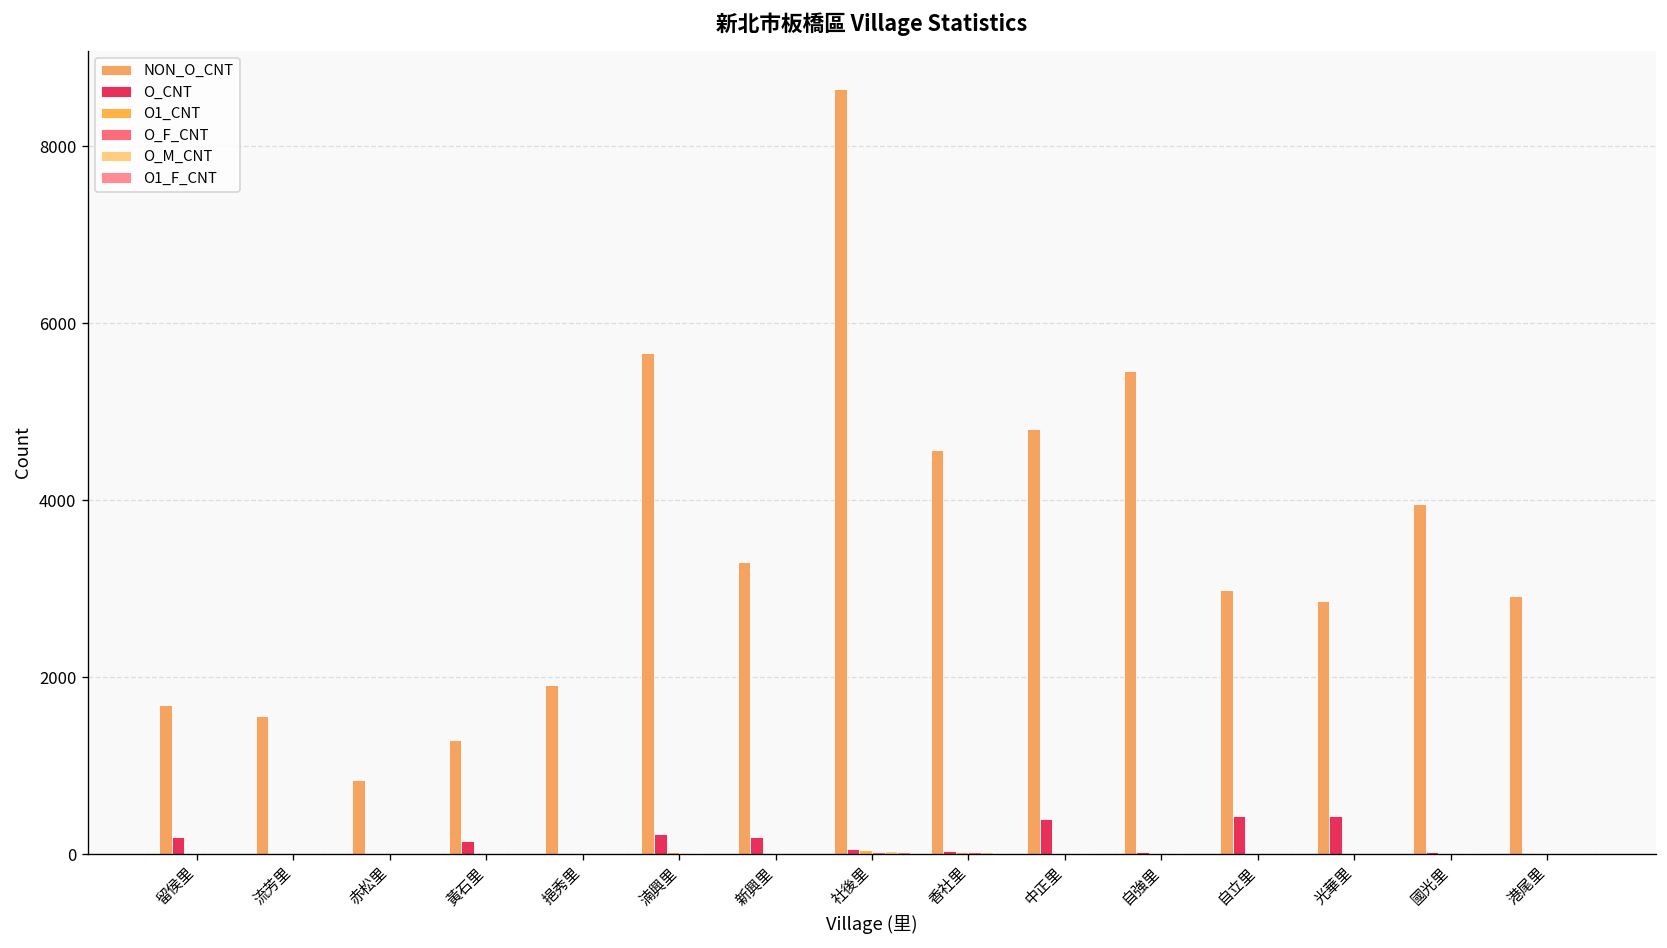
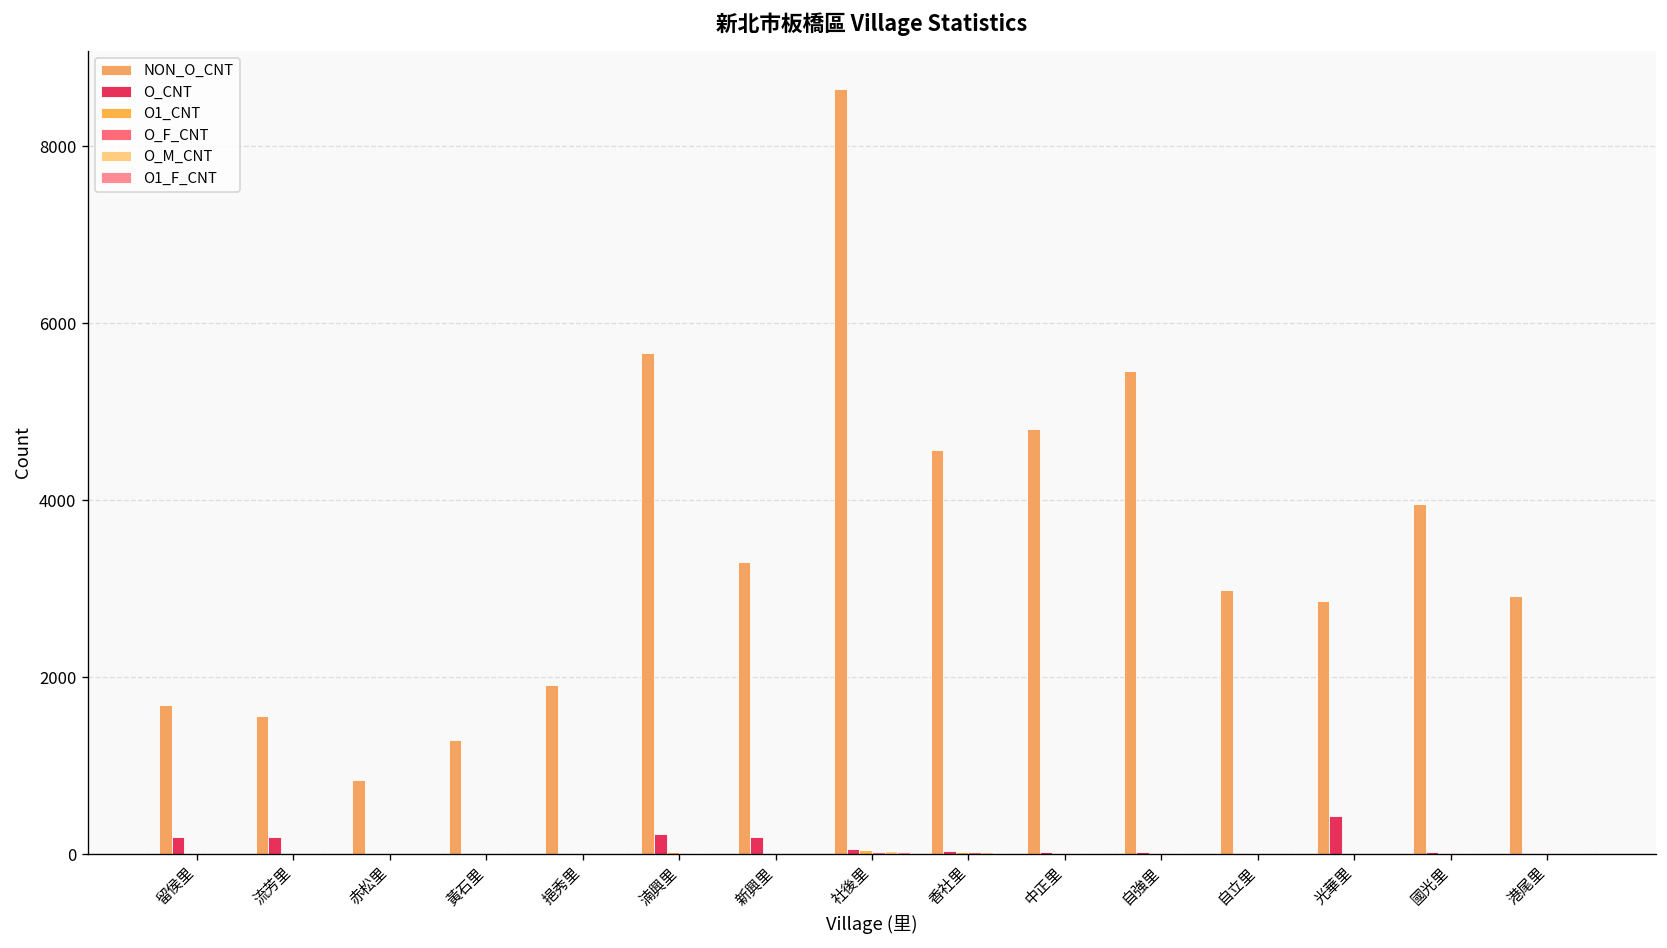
O_CNT, 流芳里: 0 -> 200
O_CNT, 黃石里: 100 -> 0
O_CNT, 中正里: 400 -> 0
O_CNT, 自立里: 400 -> 0
